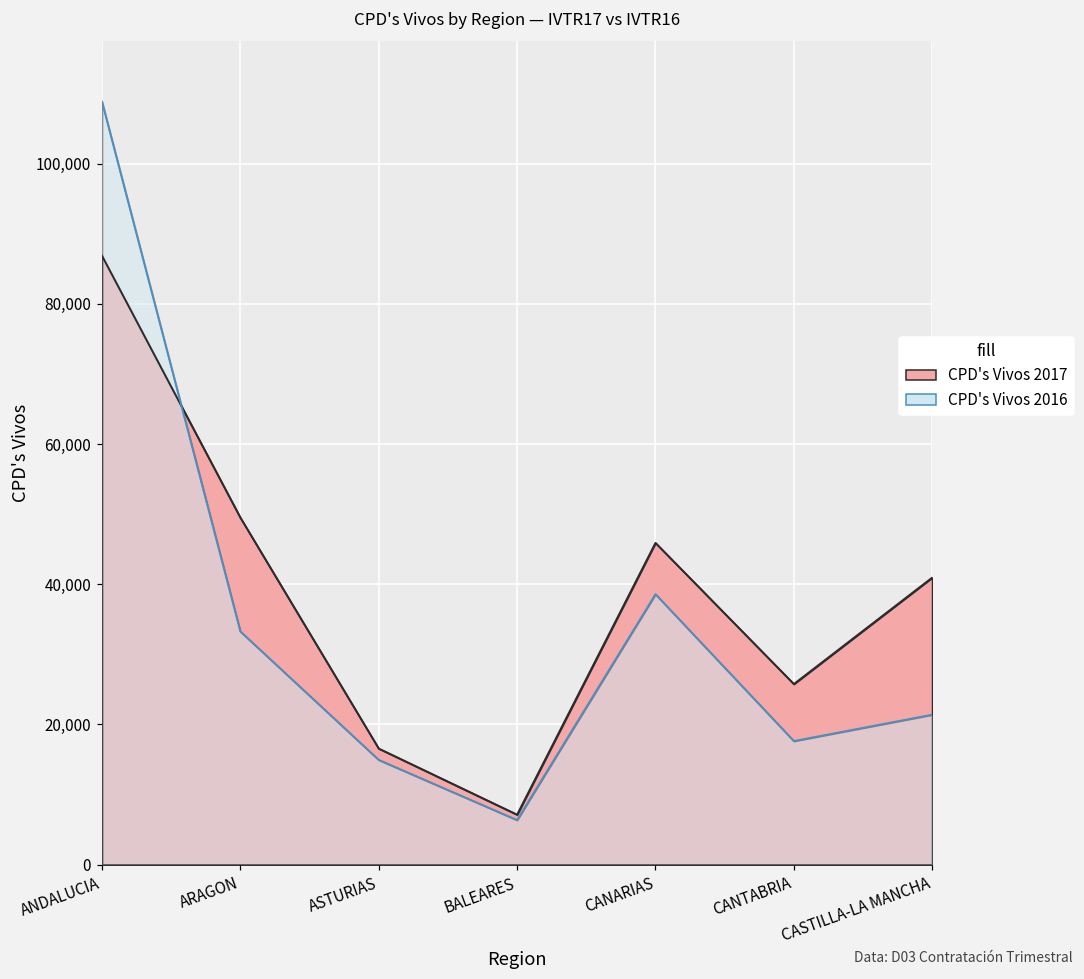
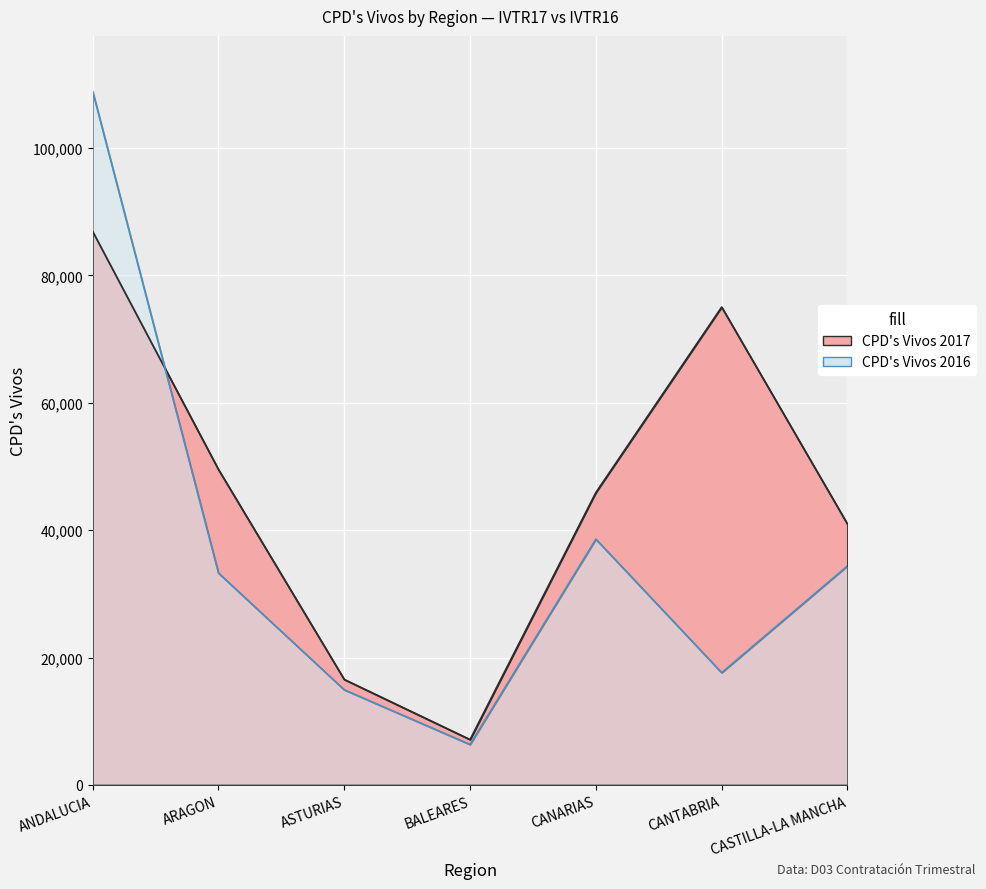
CPD's Vivos 2017, CANTABRIA: 26,000 -> 75,000
CPD's Vivos 2016, CASTILLA-LA MANCHA: 21,000 -> 34,000
